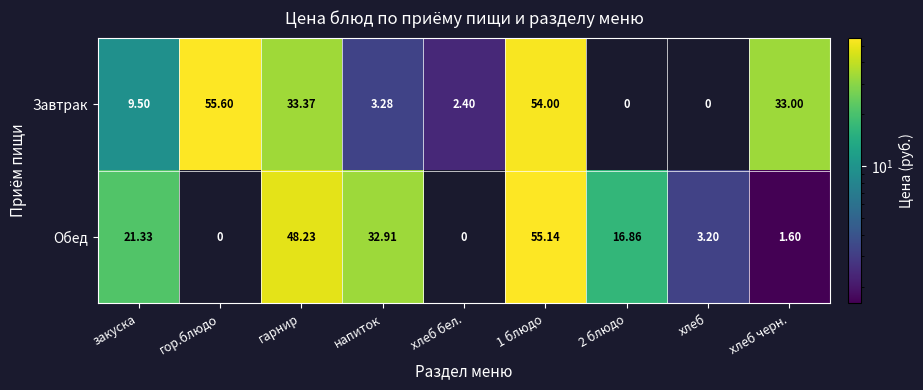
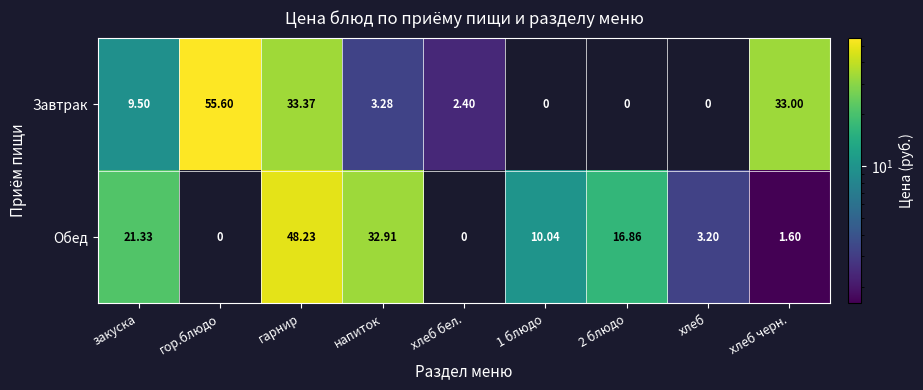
Завтрак, 1 блюдо: 54.00 -> 0
Обед, 1 блюдо: 55.14 -> 10.04
